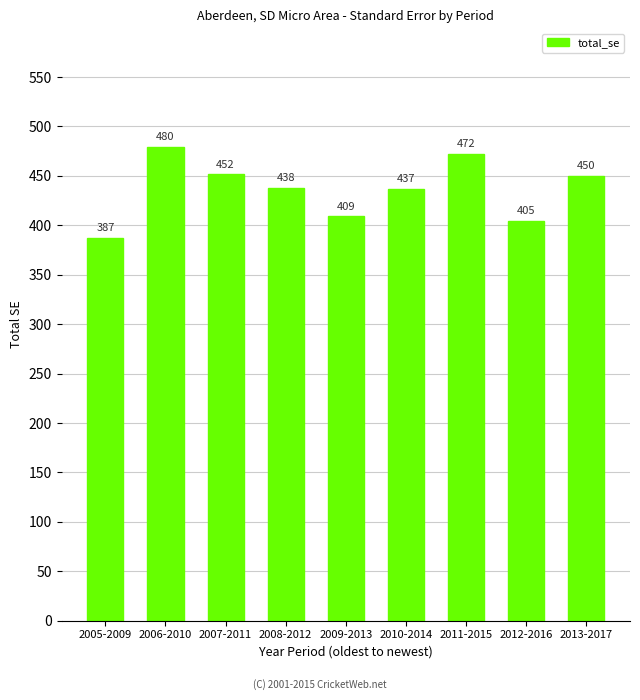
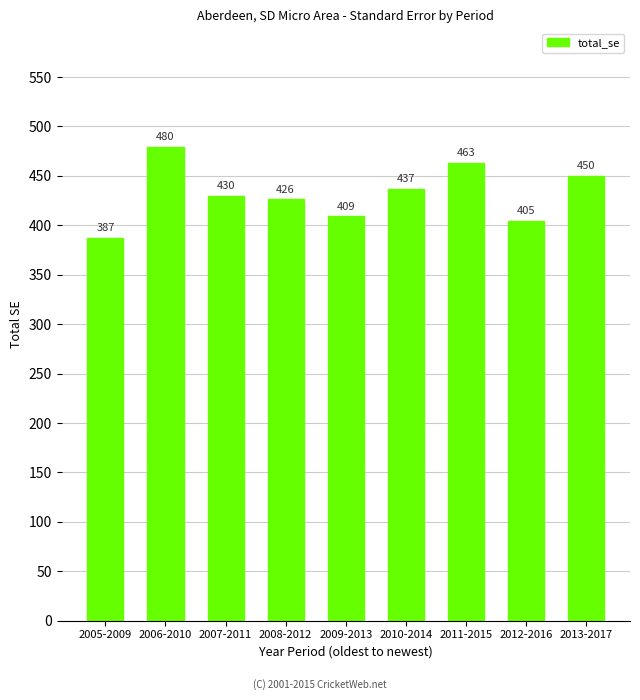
2007-2011: 452 -> 430
2008-2012: 438 -> 426
2011-2015: 472 -> 463
